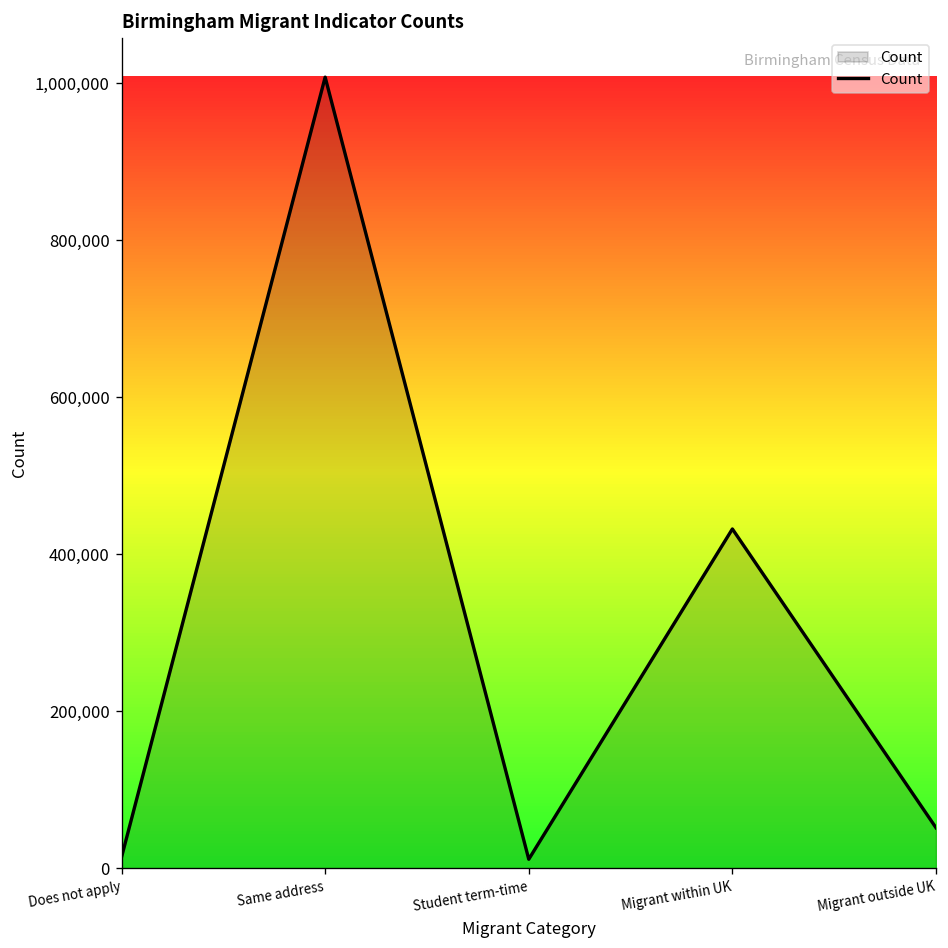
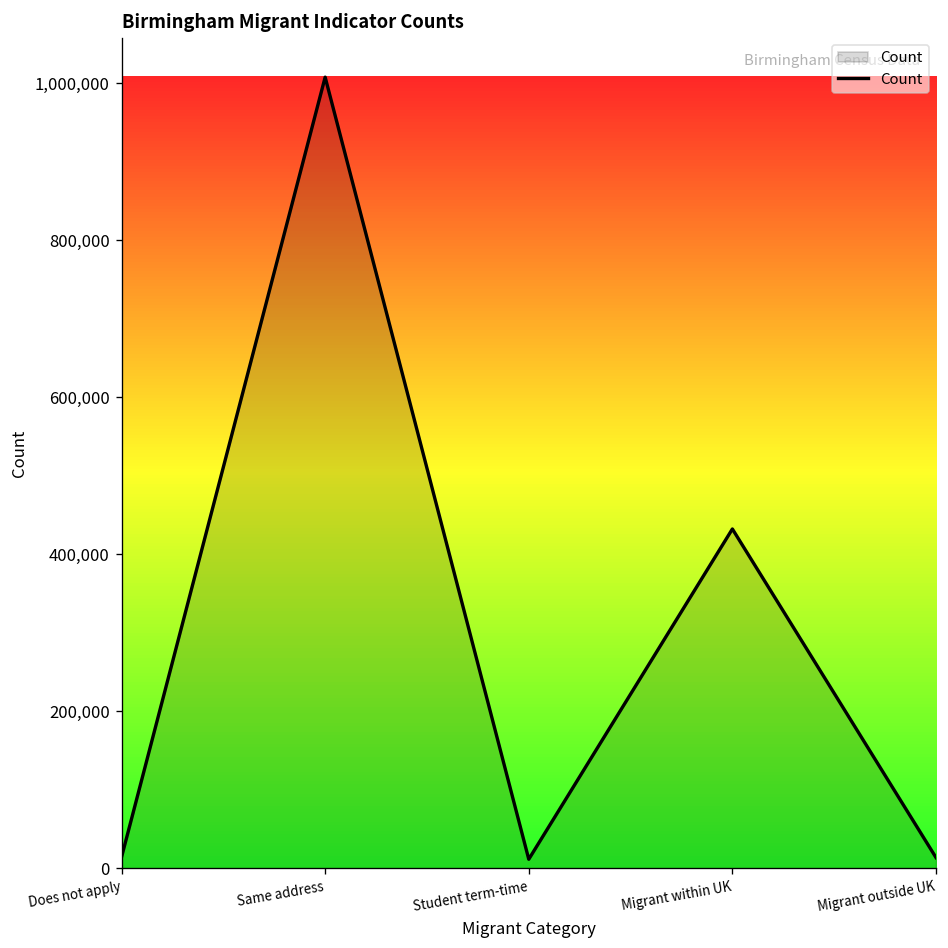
Migrant outside UK: 50,000 -> 10,000
